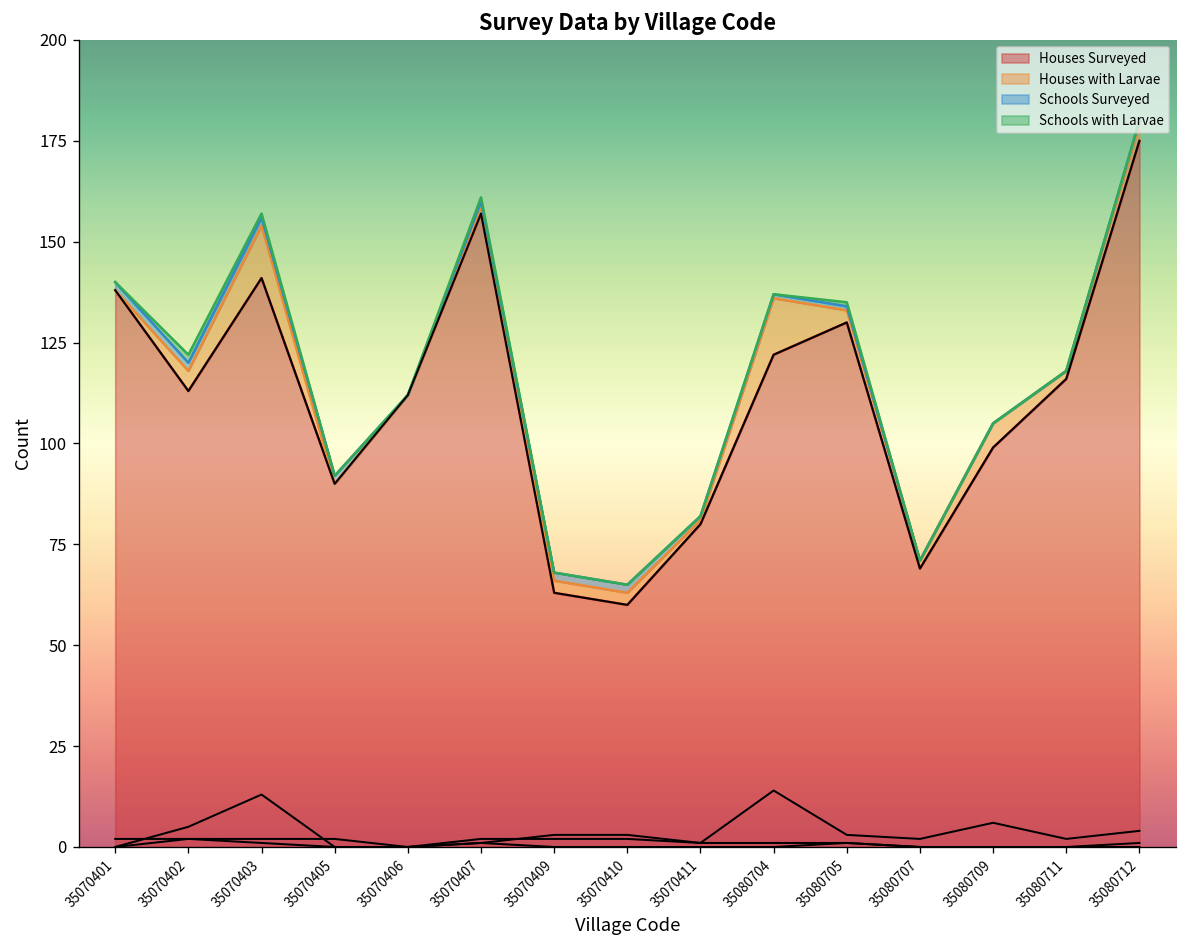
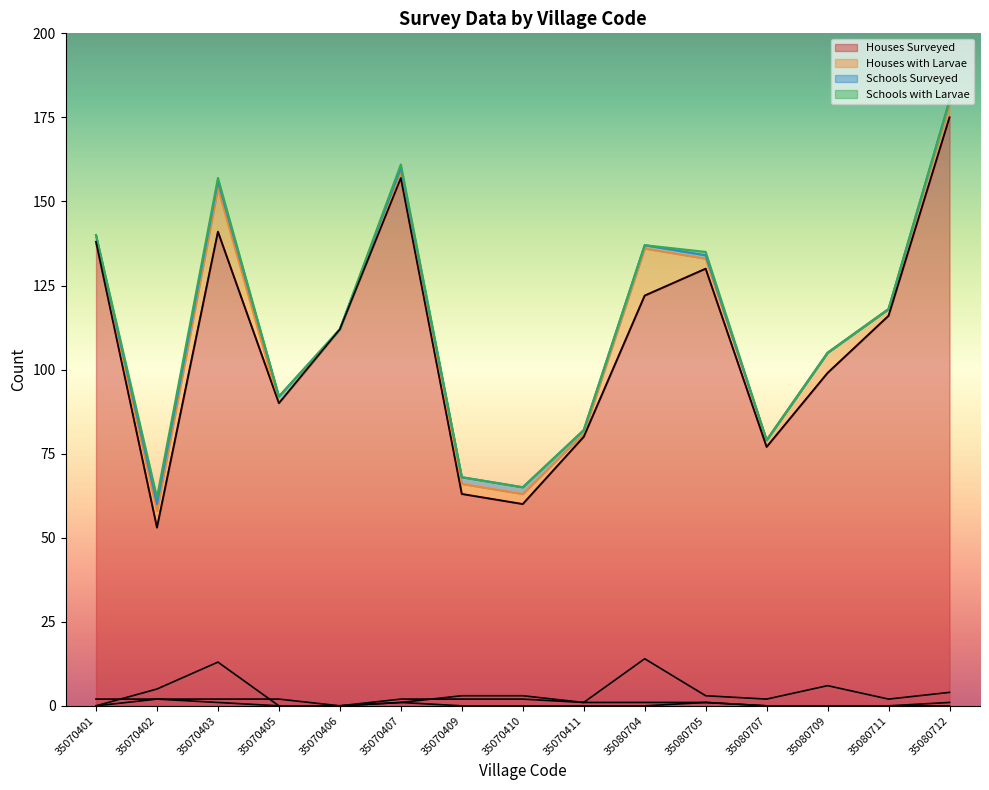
Houses Surveyed, 35070402: 113 -> 53
Houses Surveyed, 35080707: 69 -> 77
